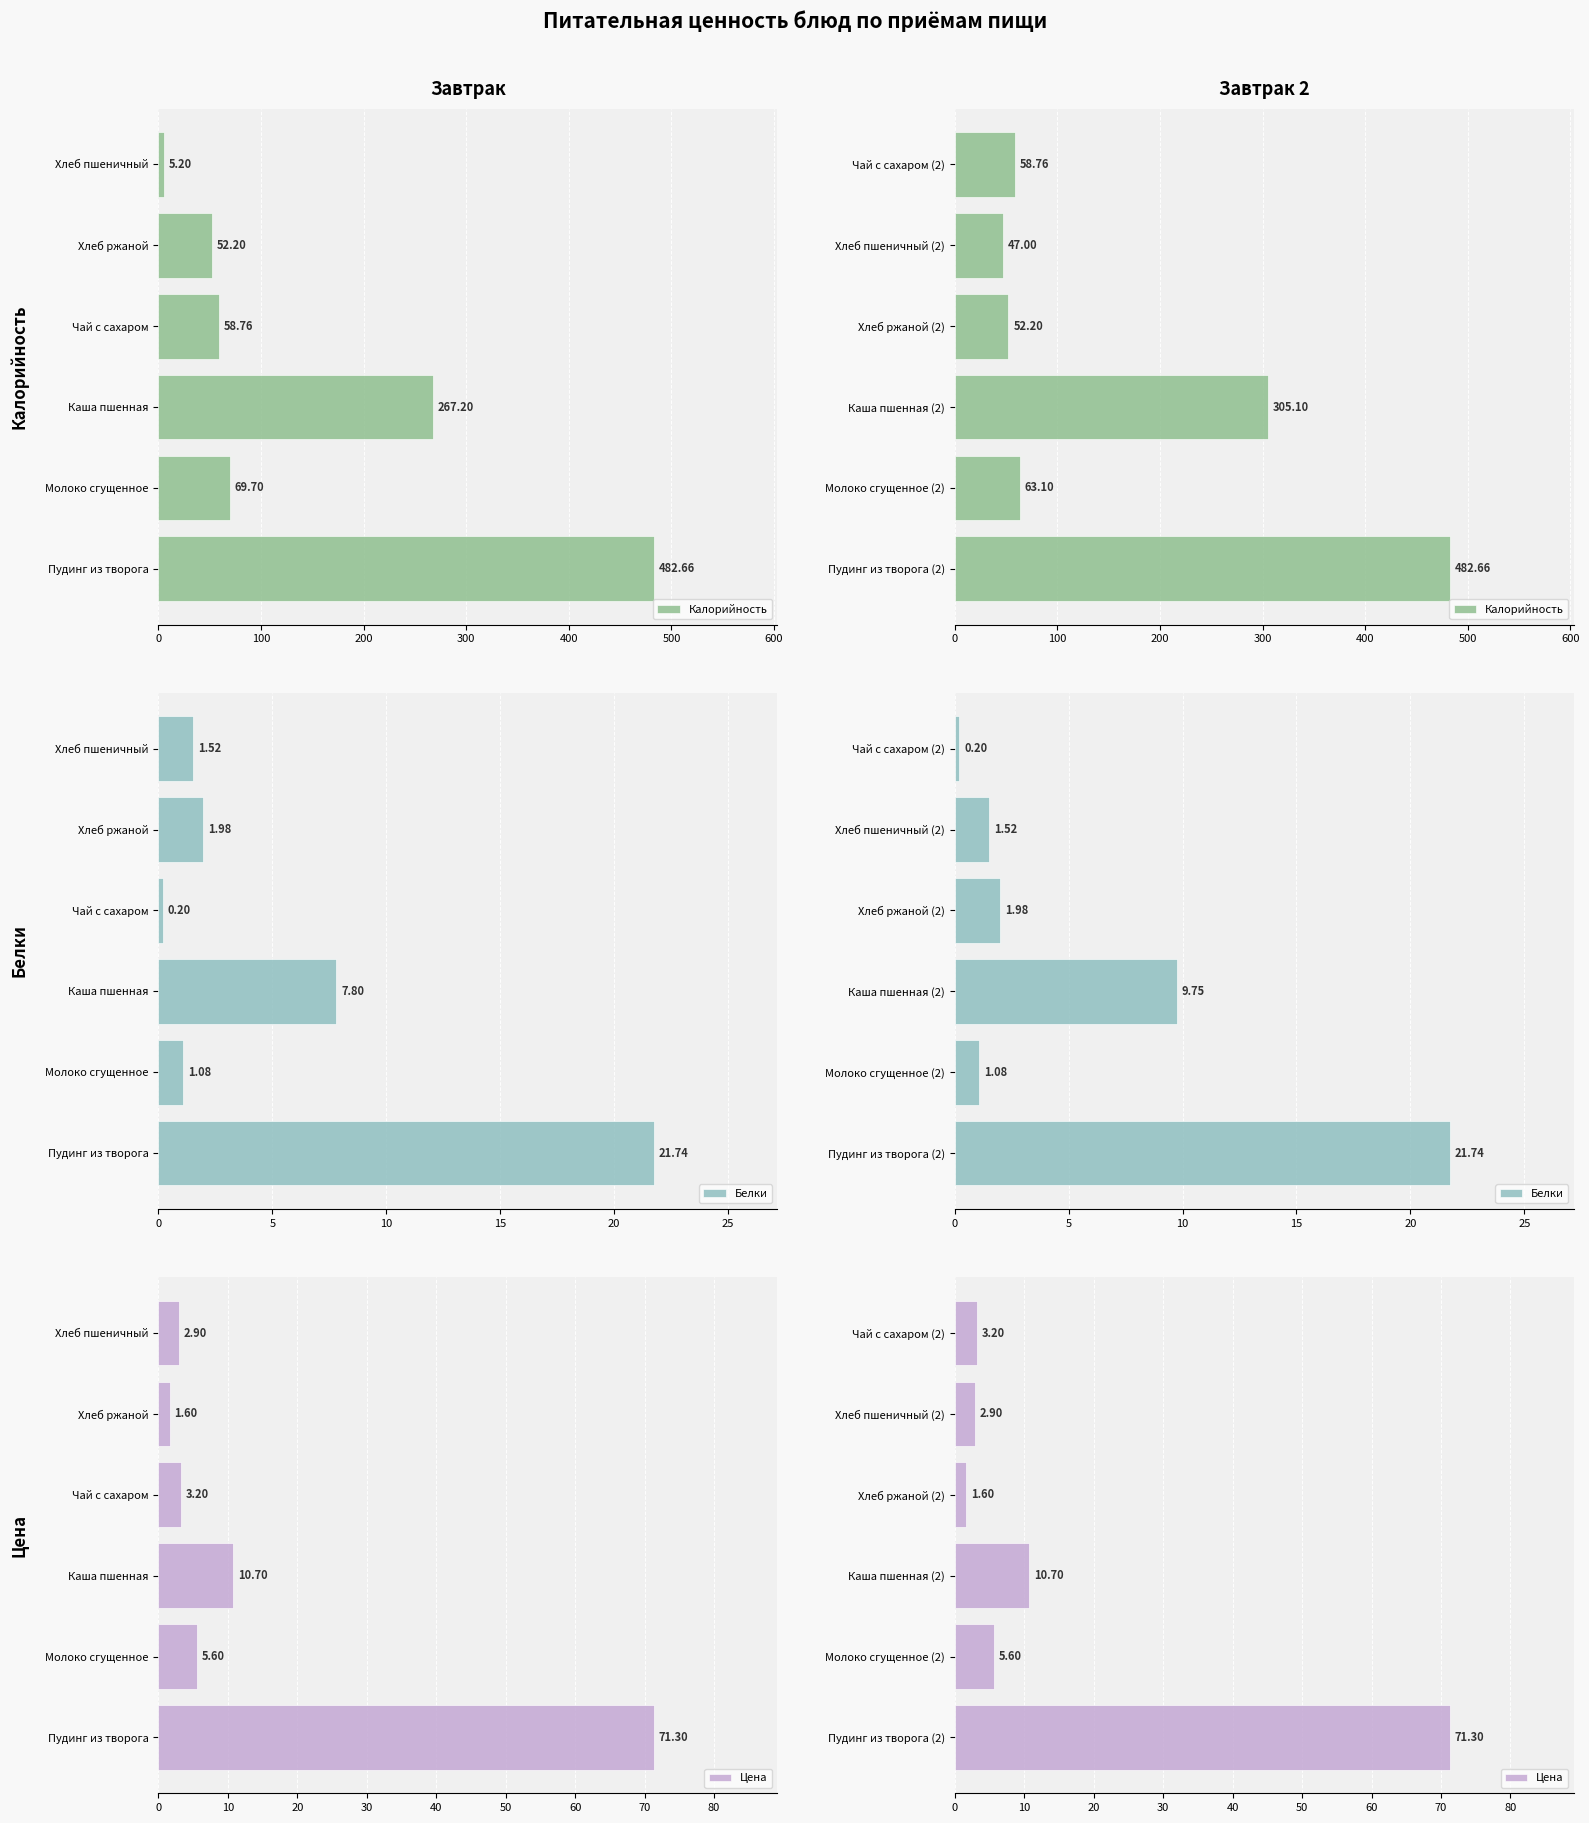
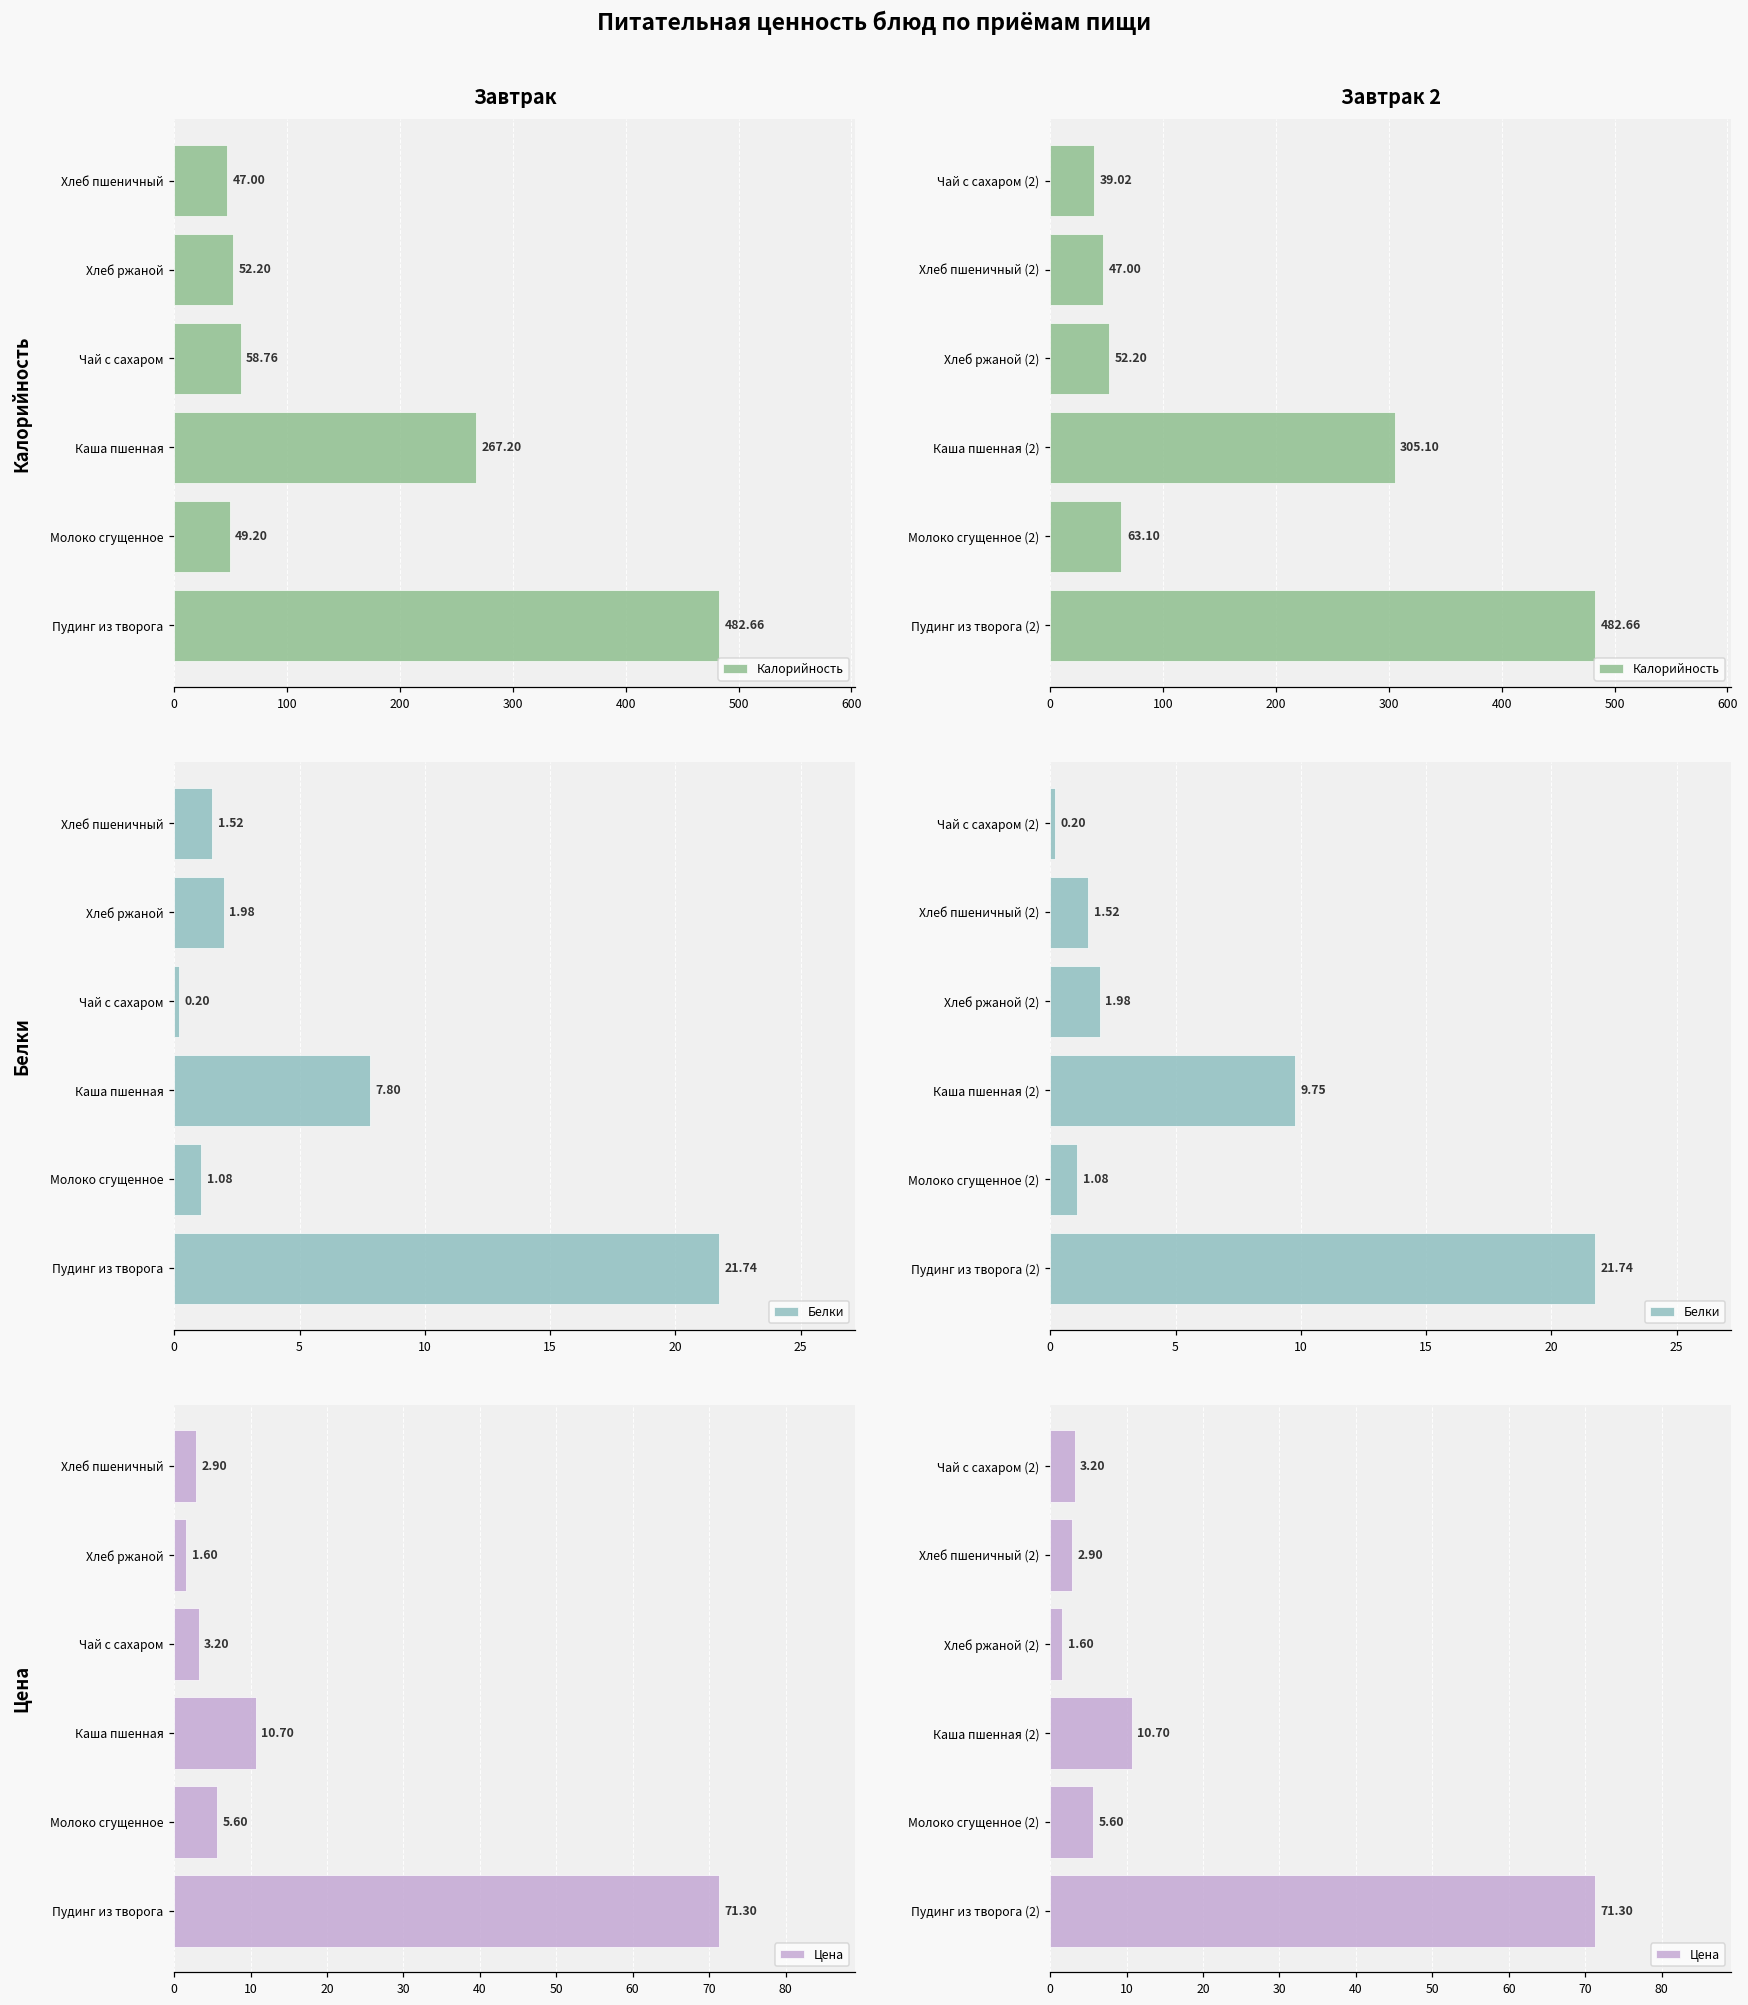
Завтрак, Хлеб пшеничный: 5.20 -> 47.00
Завтрак, Молоко сгущенное: 69.70 -> 49.20
Завтрак 2, Чай с сахаром (2): 58.76 -> 39.02
